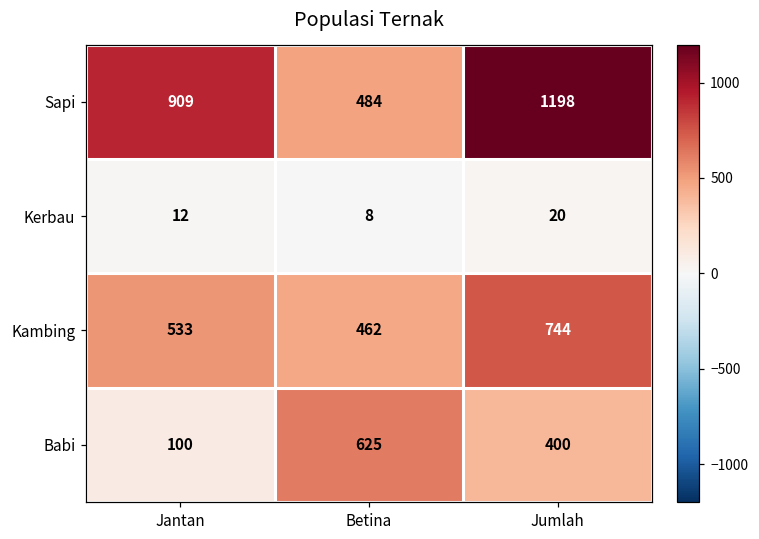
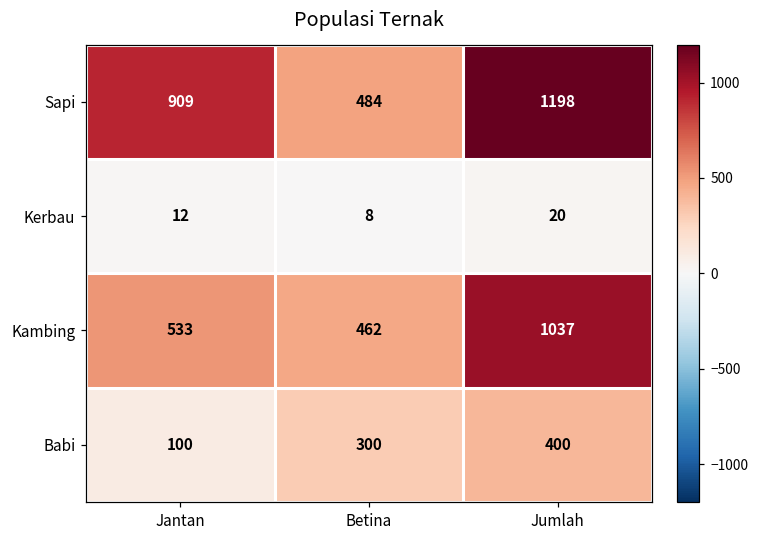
Kambing, Jumlah: 744 -> 1037
Babi, Betina: 625 -> 300
